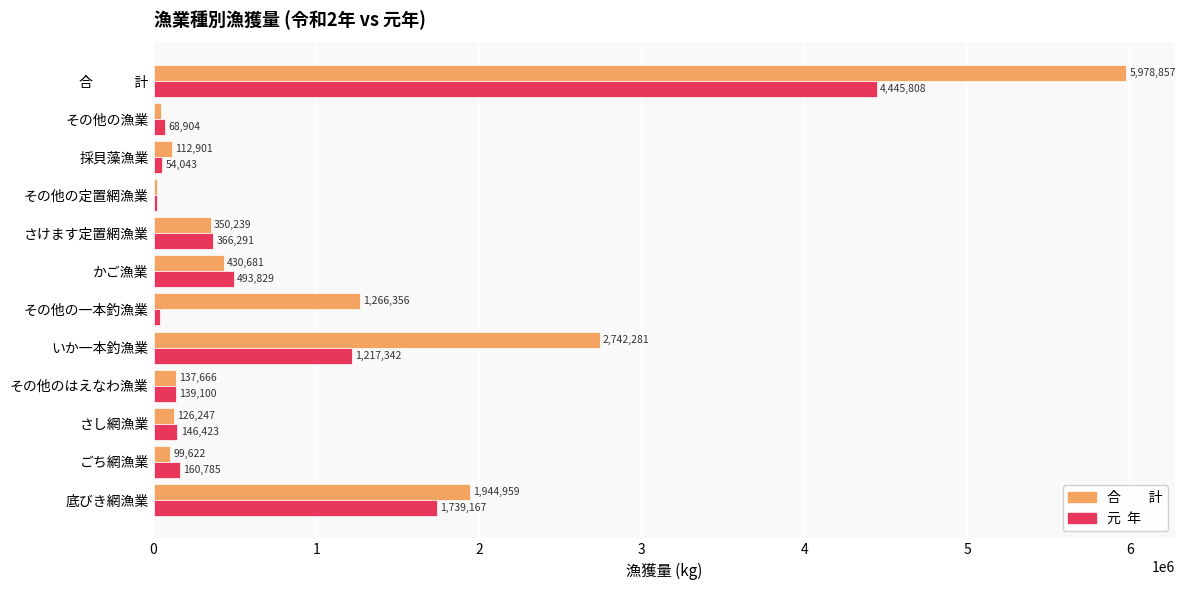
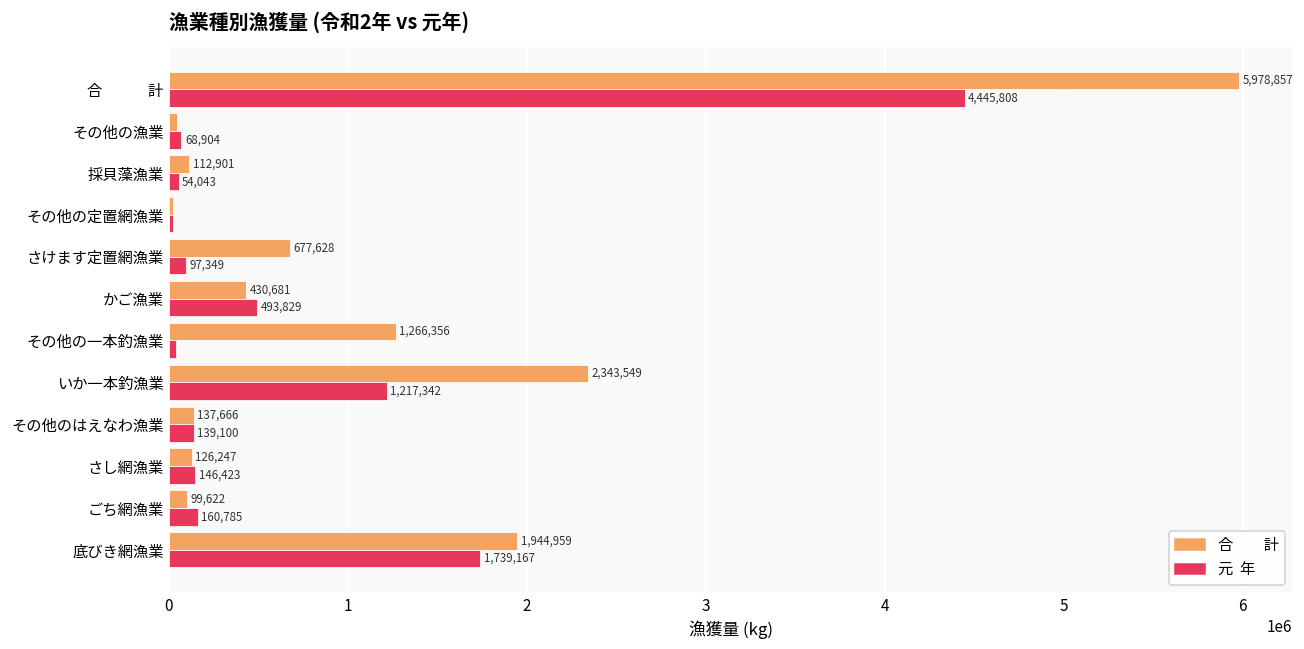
合 計, さけます定置網漁業: 350,239 -> 677,628
元 年, さけます定置網漁業: 366,291 -> 97,349
合 計, いか一本釣漁業: 2,742,281 -> 2,343,549
